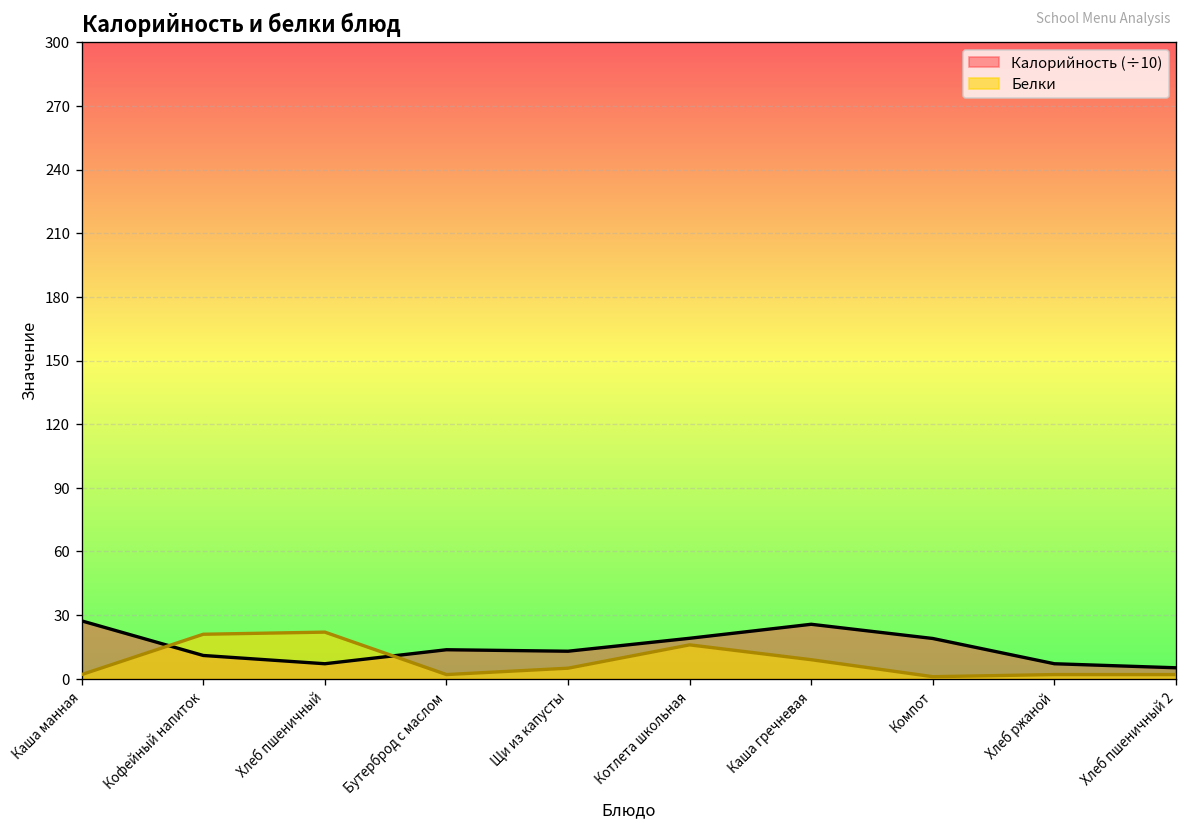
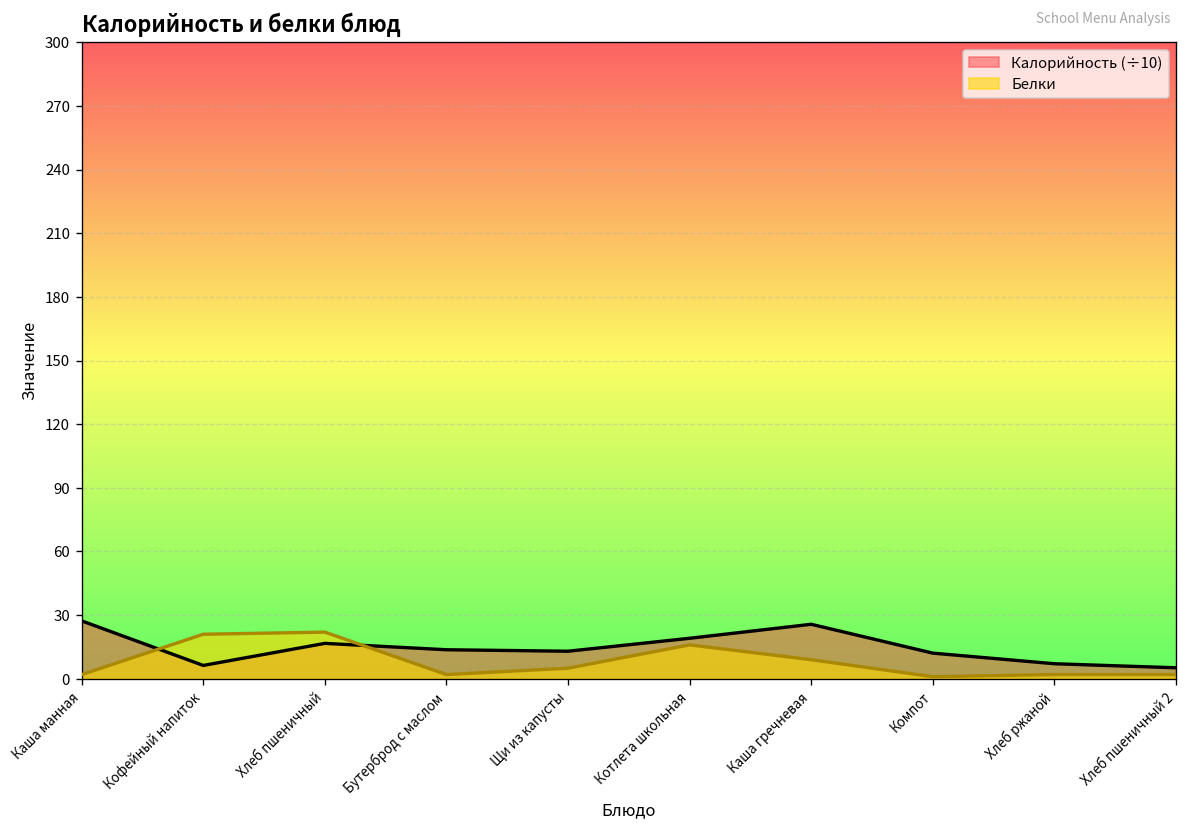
Калорийность (÷10), Кофейный напиток: 11 -> 6
Калорийность (÷10), Хлеб пшеничный: 7 -> 17
Калорийность (÷10), Компот: 19 -> 12
